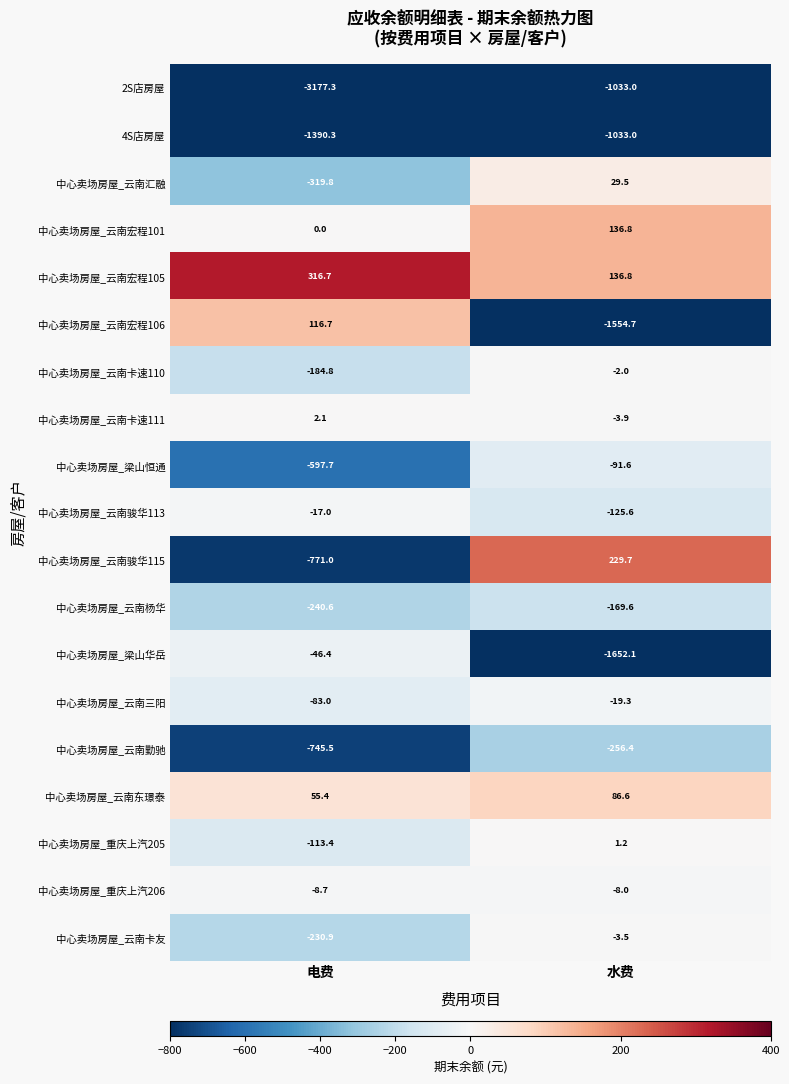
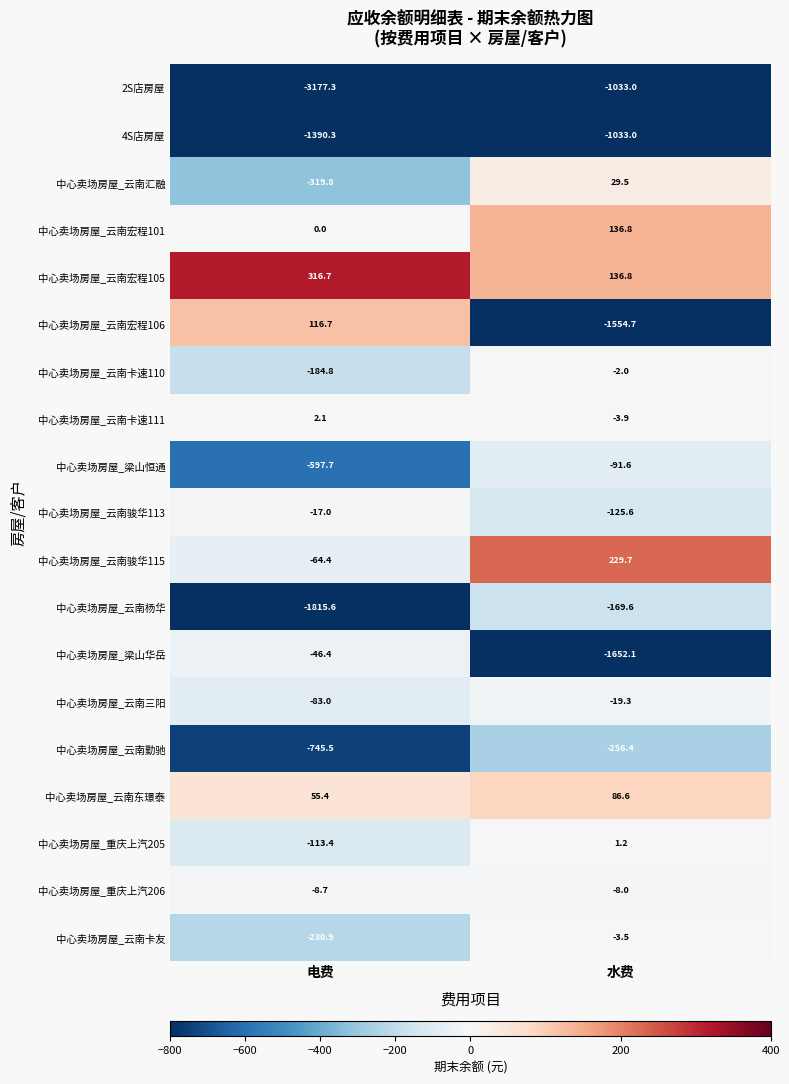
中心卖场房屋_云南骏华115, 电费: -771.0 -> -64.4
中心卖场房屋_云南杨华, 电费: -240.6 -> -1815.6
